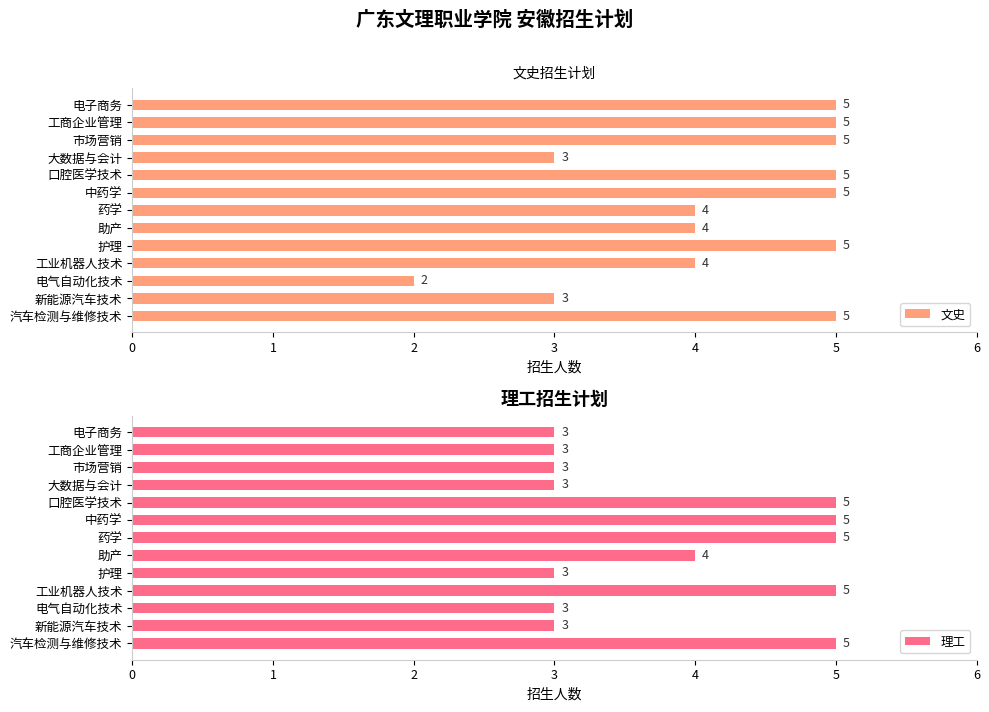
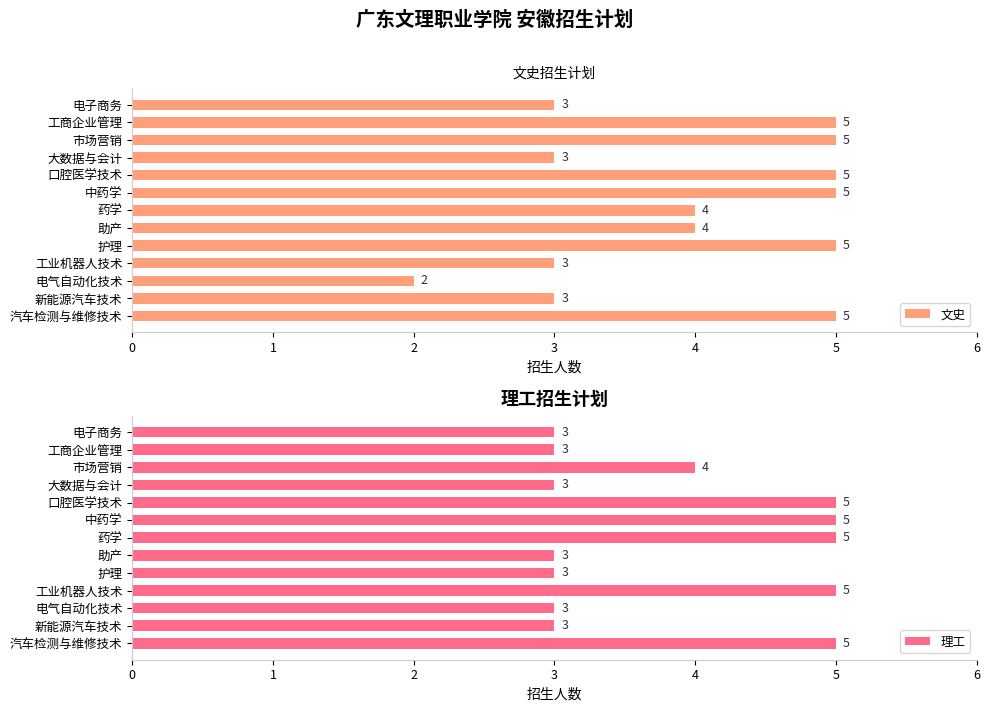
文史招生计划, 电子商务: 5 -> 3
文史招生计划, 工业机器人技术: 4 -> 3
理工招生计划, 市场营销: 3 -> 4
理工招生计划, 助产: 4 -> 3
